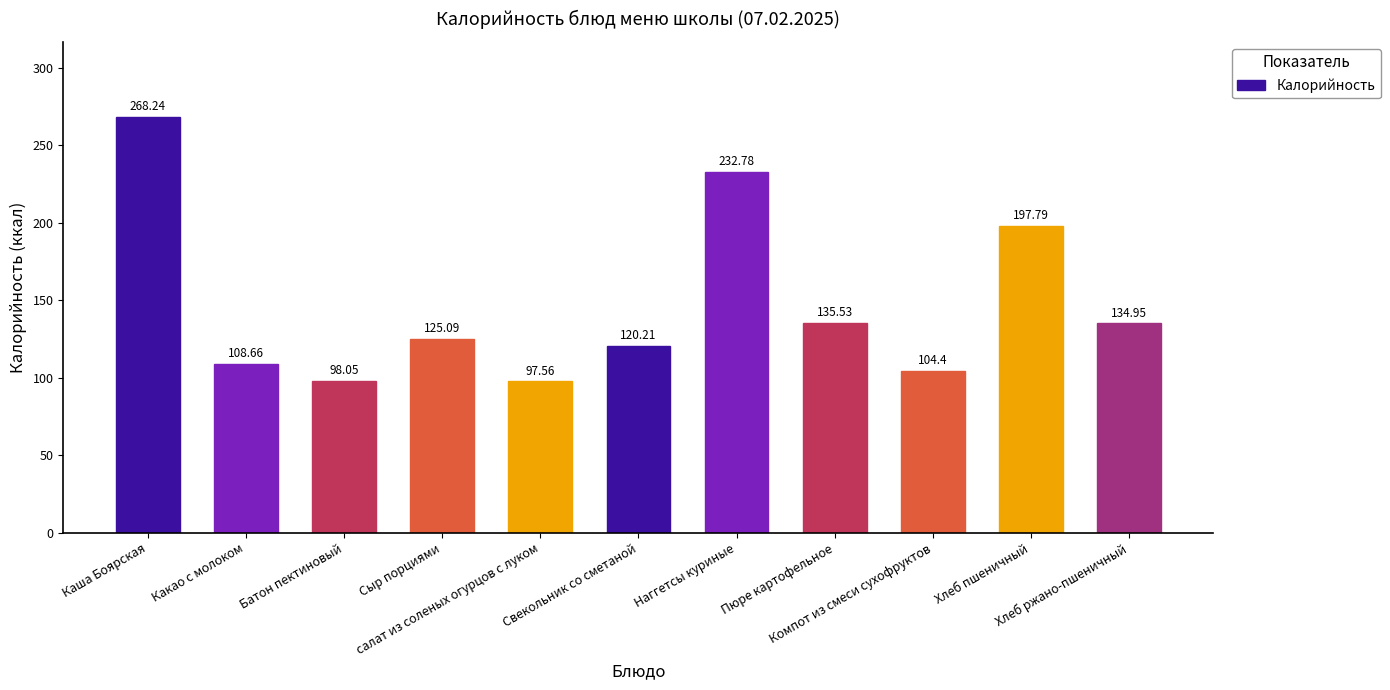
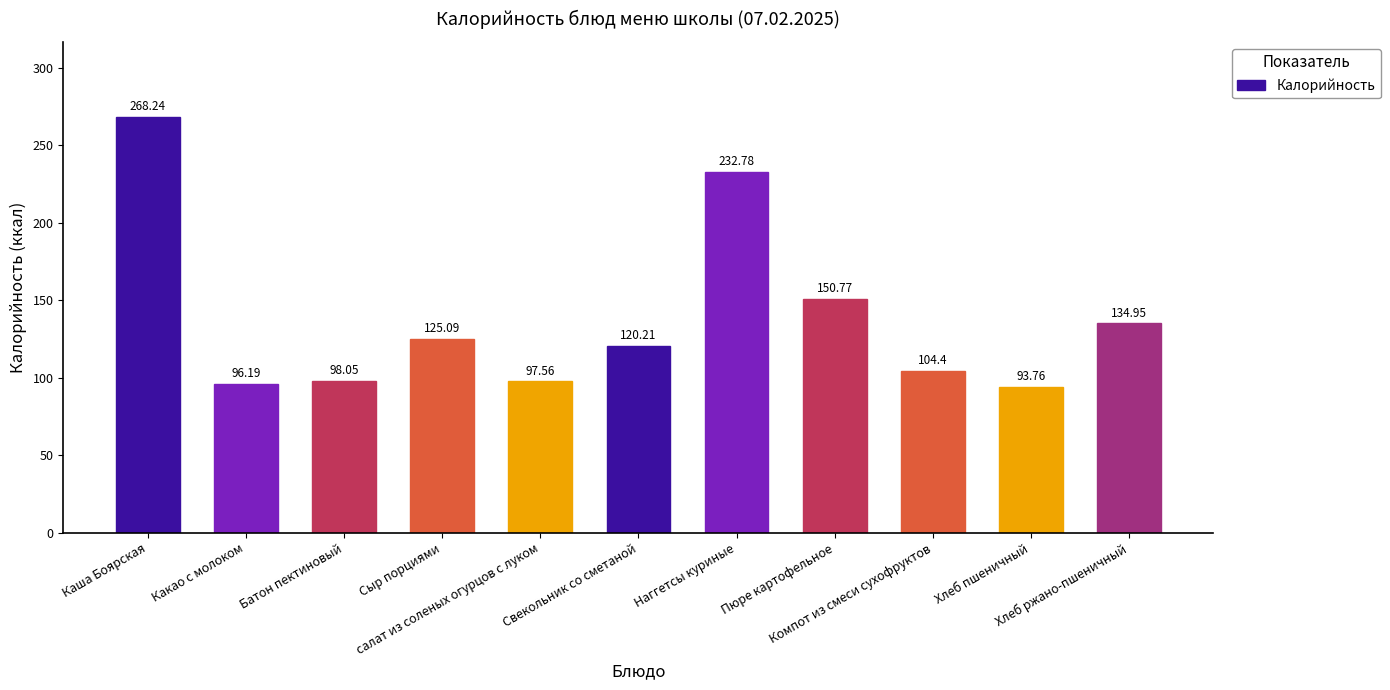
Какао с молоком: 108.66 -> 96.19
Пюре картофельное: 135.53 -> 150.77
Хлеб пшеничный: 197.79 -> 93.76
